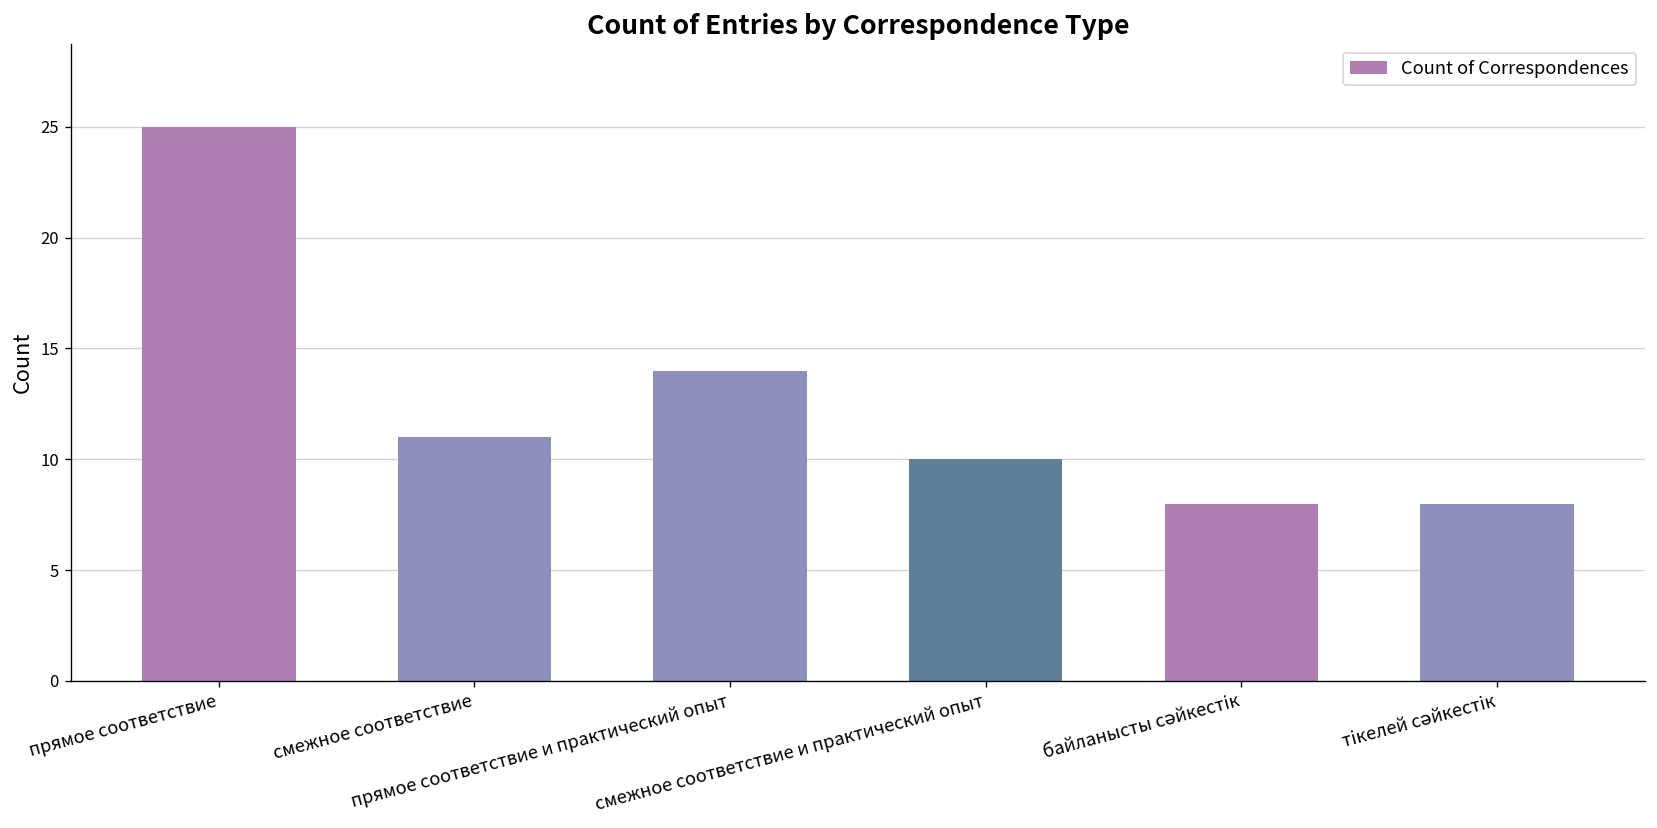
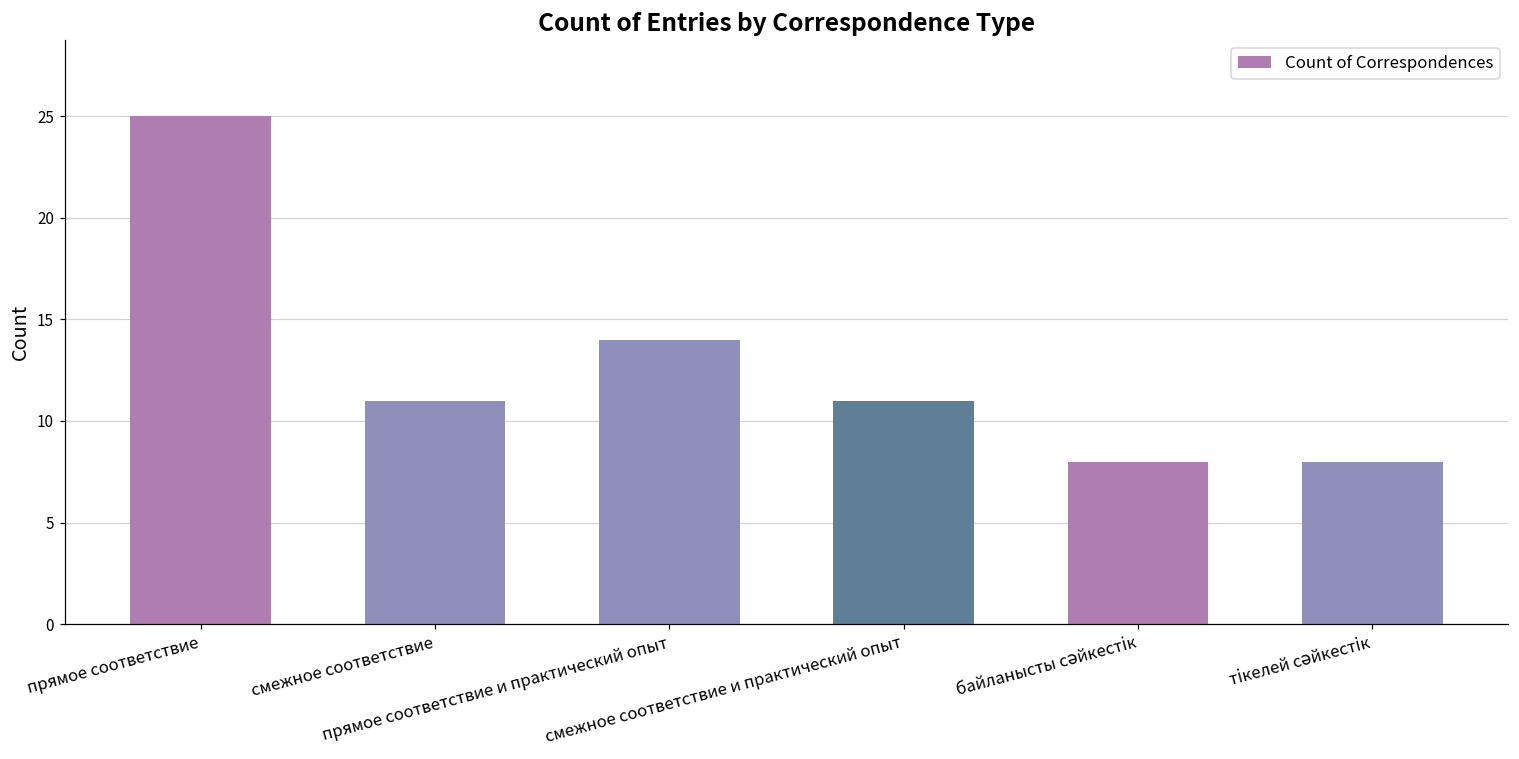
смежное соответствие и практический опыт: 10 -> 11
